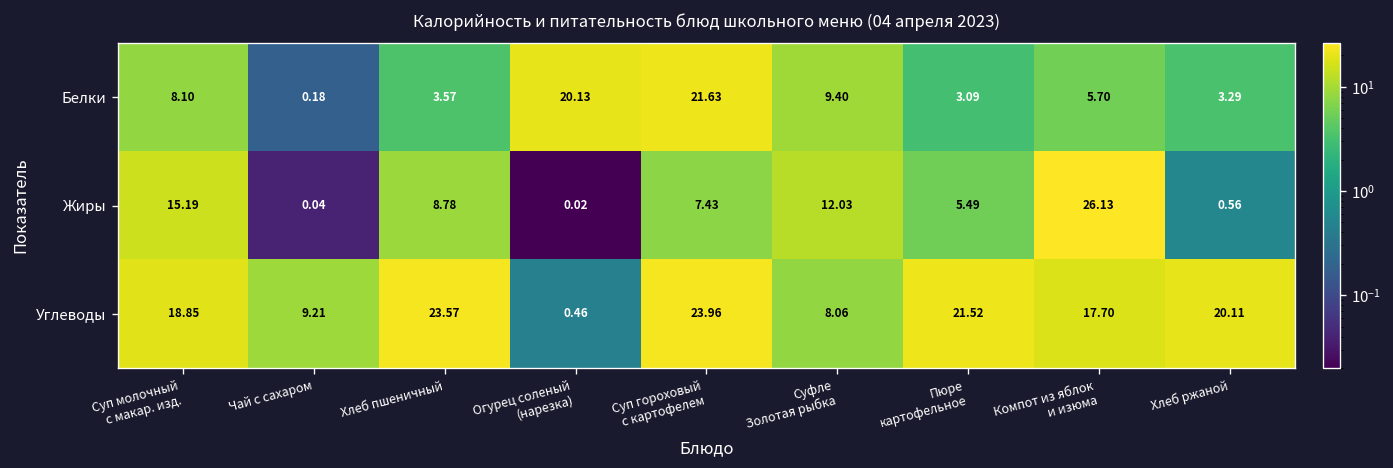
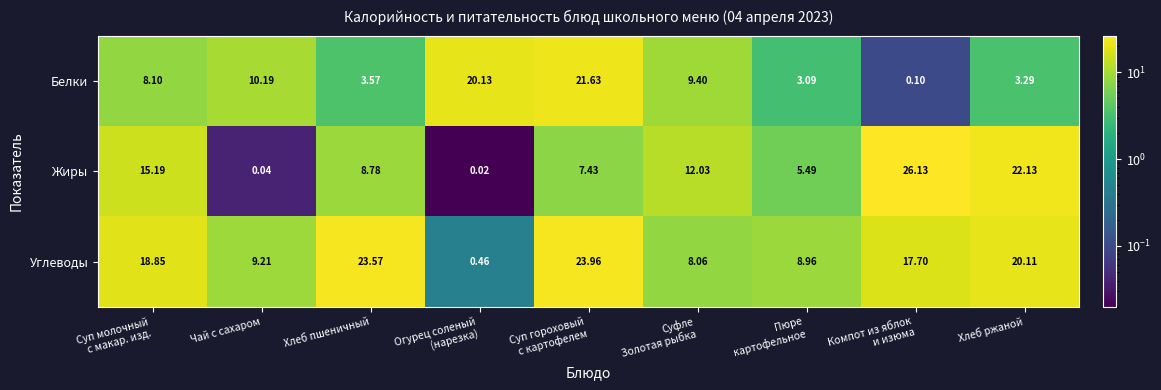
Белки, Чай с сахаром: 0.18 -> 10.19
Белки, Компот из яблок и изюма: 5.70 -> 0.10
Жиры, Хлеб ржаной: 0.56 -> 22.13
Углеводы, Пюре картофельное: 21.52 -> 8.96
